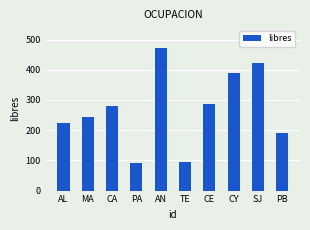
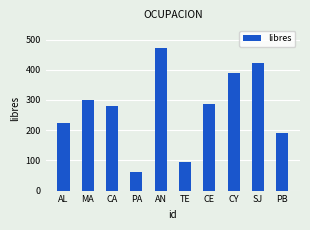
MA: 250 -> 300
PA: 90 -> 60
